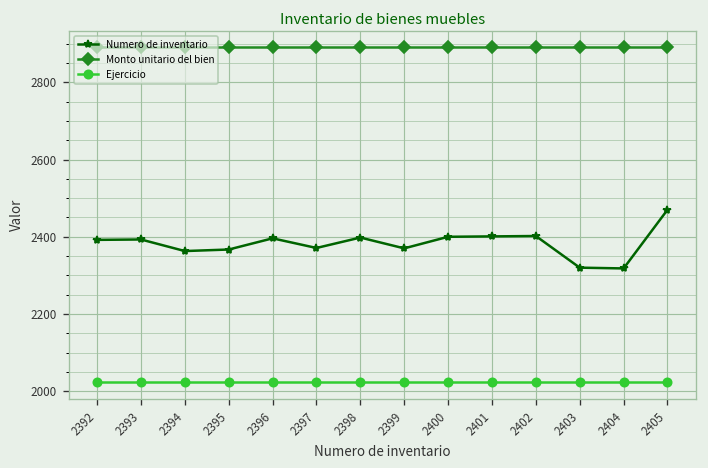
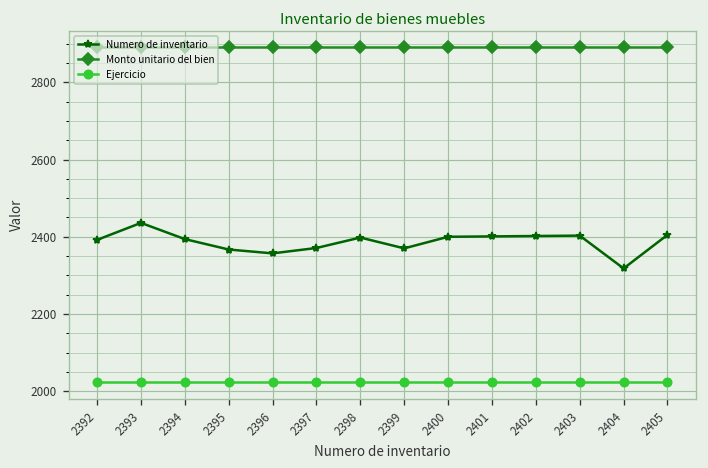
Numero de inventario, 2393: 2390 -> 2440
Numero de inventario, 2394: 2360 -> 2390
Numero de inventario, 2396: 2400 -> 2360
Numero de inventario, 2403: 2320 -> 2400
Numero de inventario, 2405: 2470 -> 2410
